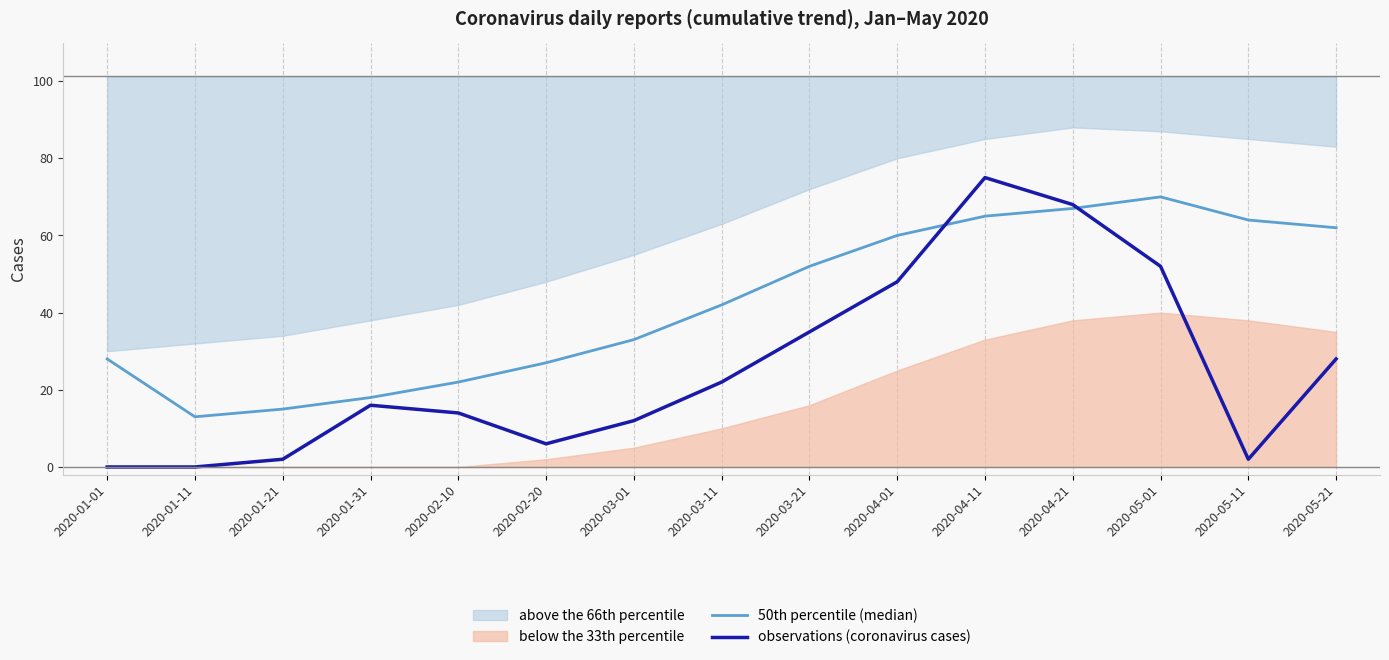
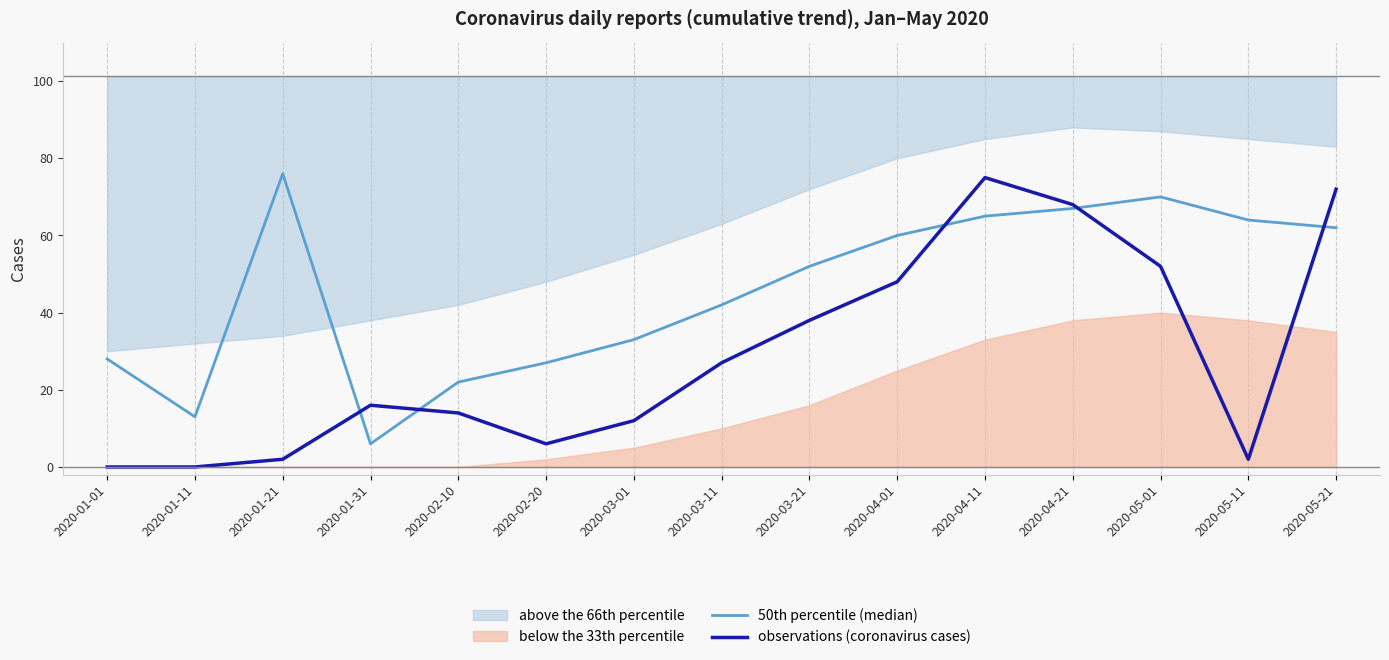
50th percentile (median), 2020-01-21: 15 -> 76
50th percentile (median), 2020-01-31: 18 -> 6
observations (coronavirus cases), 2020-03-11: 22 -> 27
observations (coronavirus cases), 2020-03-21: 35 -> 38
observations (coronavirus cases), 2020-05-21: 28 -> 72
